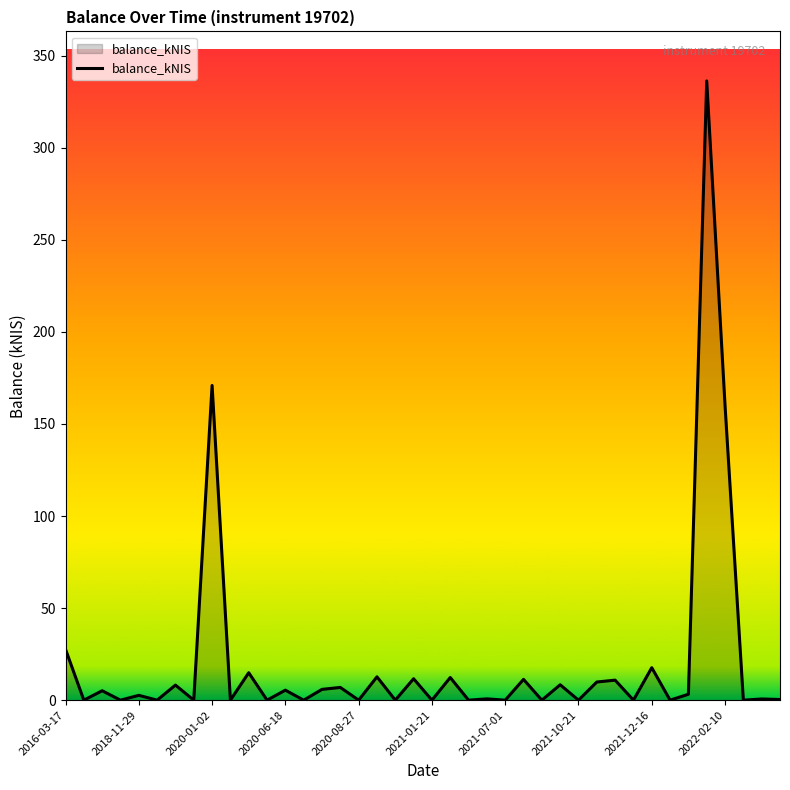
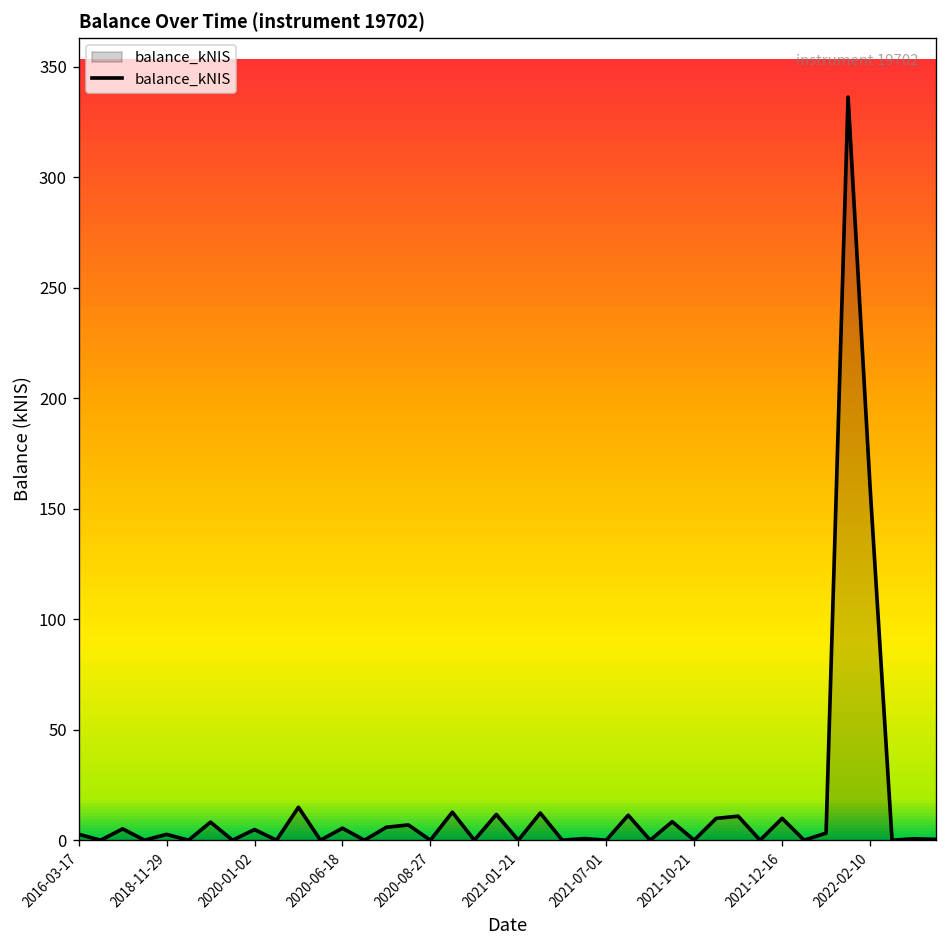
2016-03-17: 28 -> 3
2020-01-02: 171 -> 5
2021-12-16: 18 -> 10
